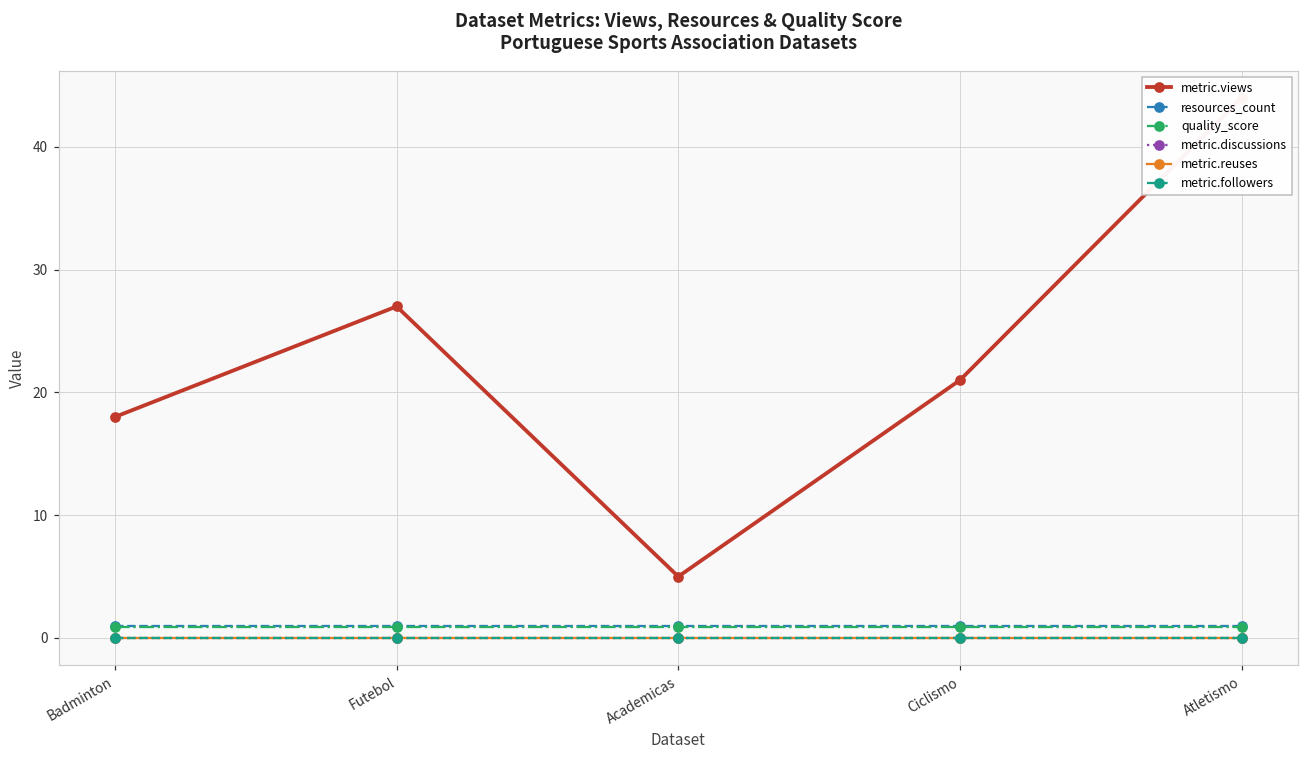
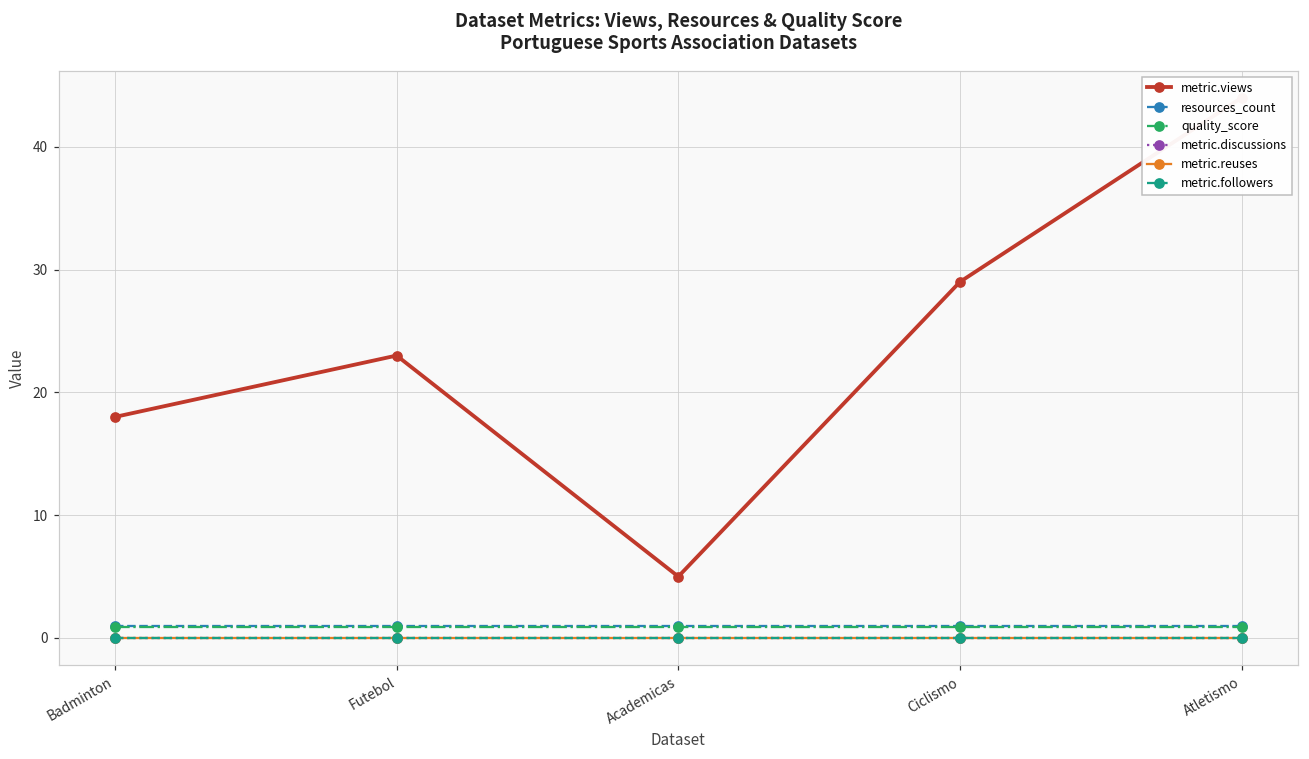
metric.views, Futebol: 27 -> 23
metric.views, Ciclismo: 21 -> 29
